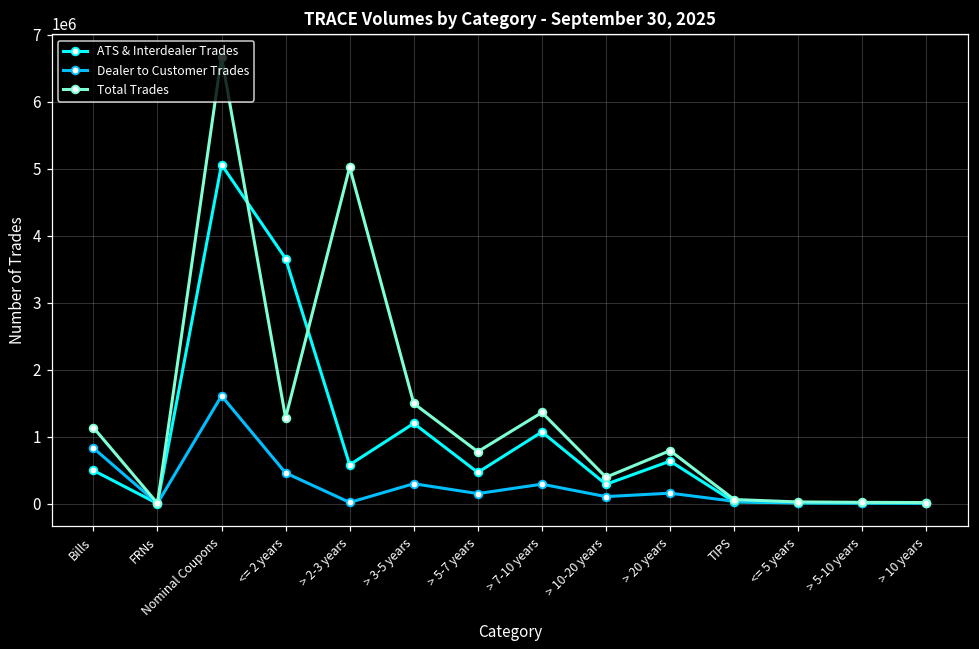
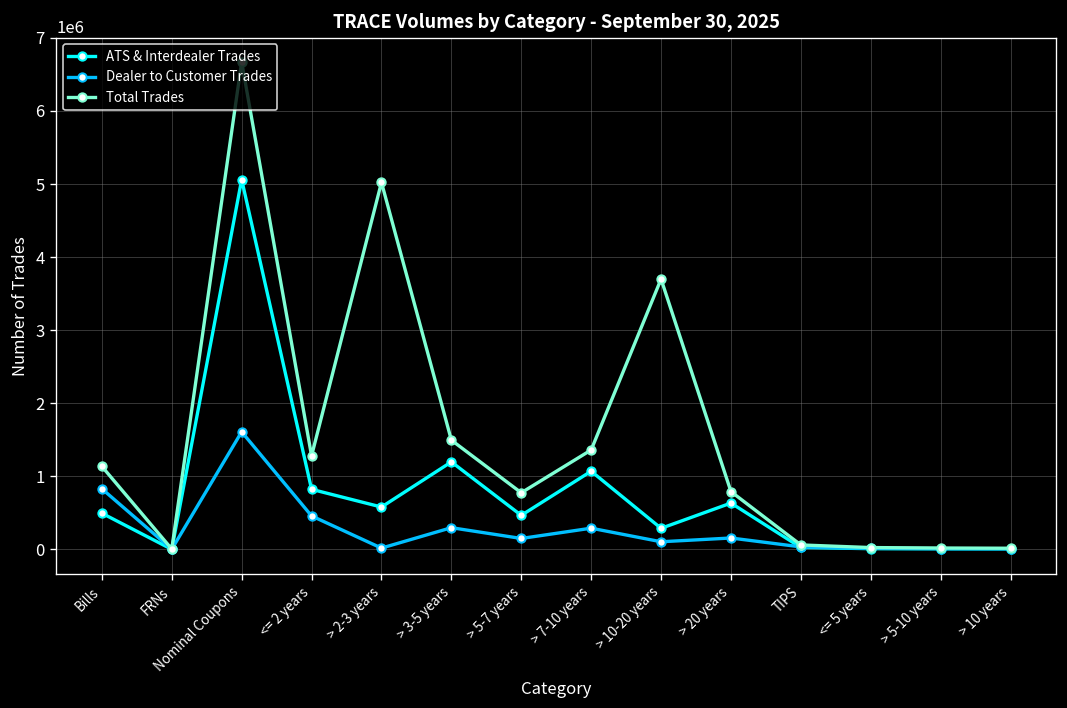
ATS & Interdealer Trades, <= 2 years: 3700000 -> 800000
Total Trades, > 10-20 years: 400000 -> 3700000
